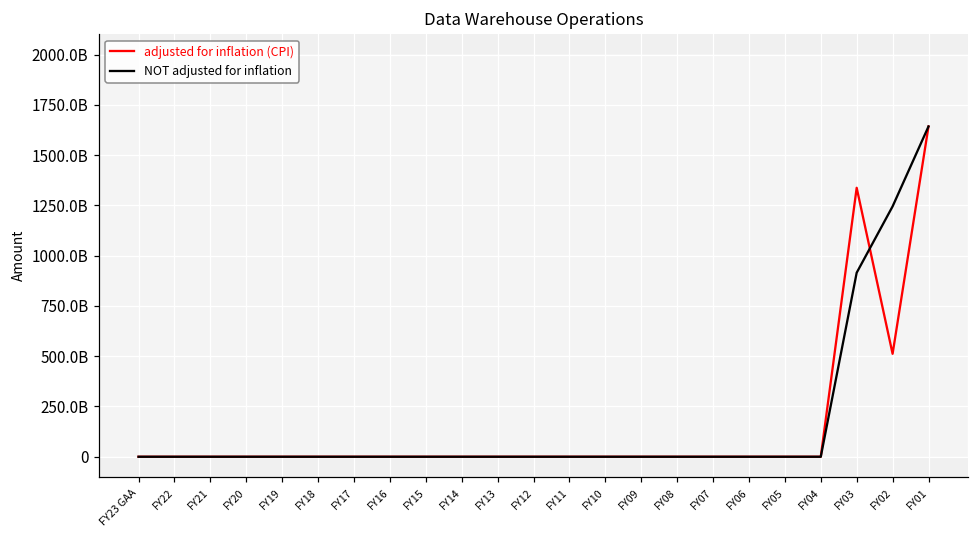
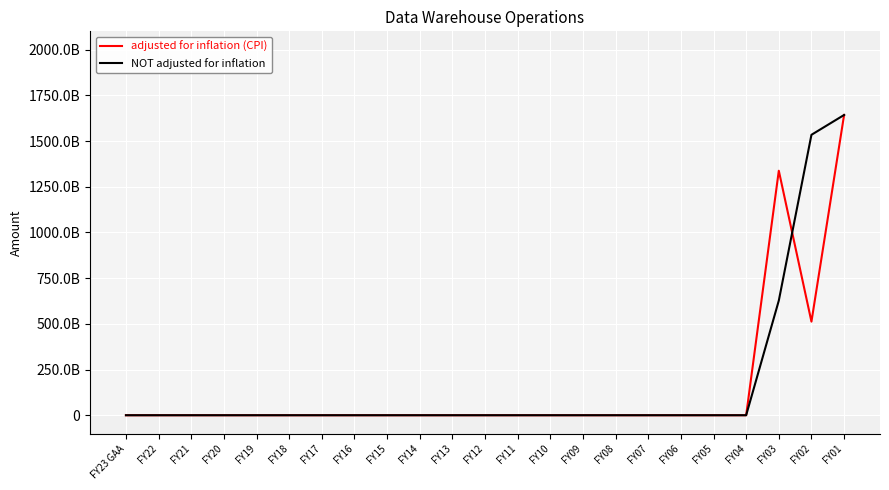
NOT adjusted for inflation, FY03: 920000000000 -> 630000000000
NOT adjusted for inflation, FY02: 1240000000000 -> 1530000000000
